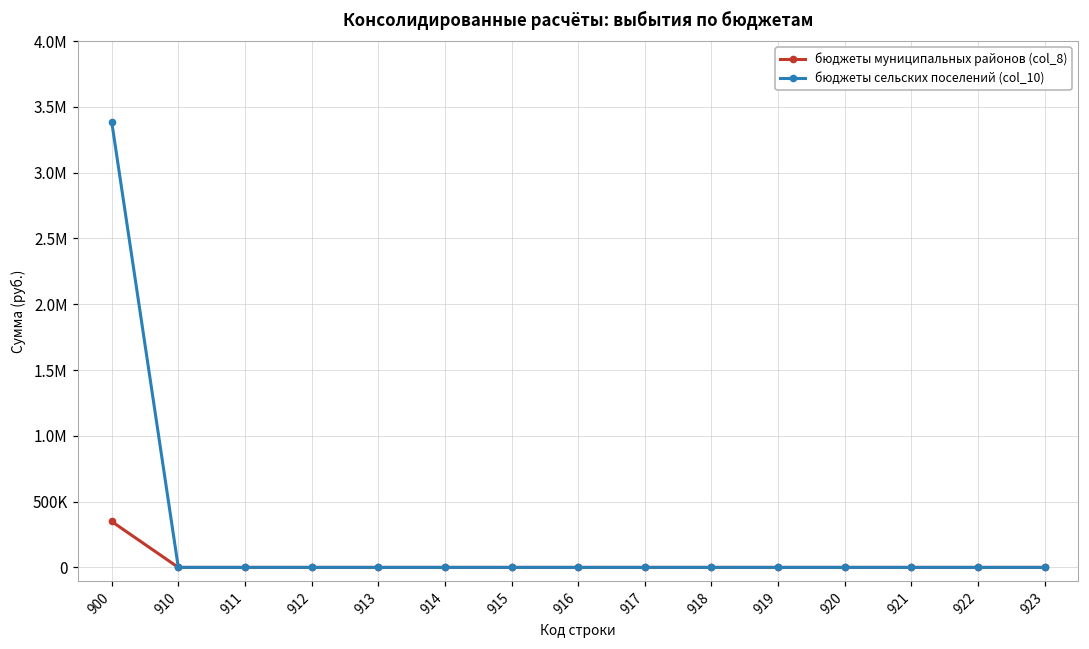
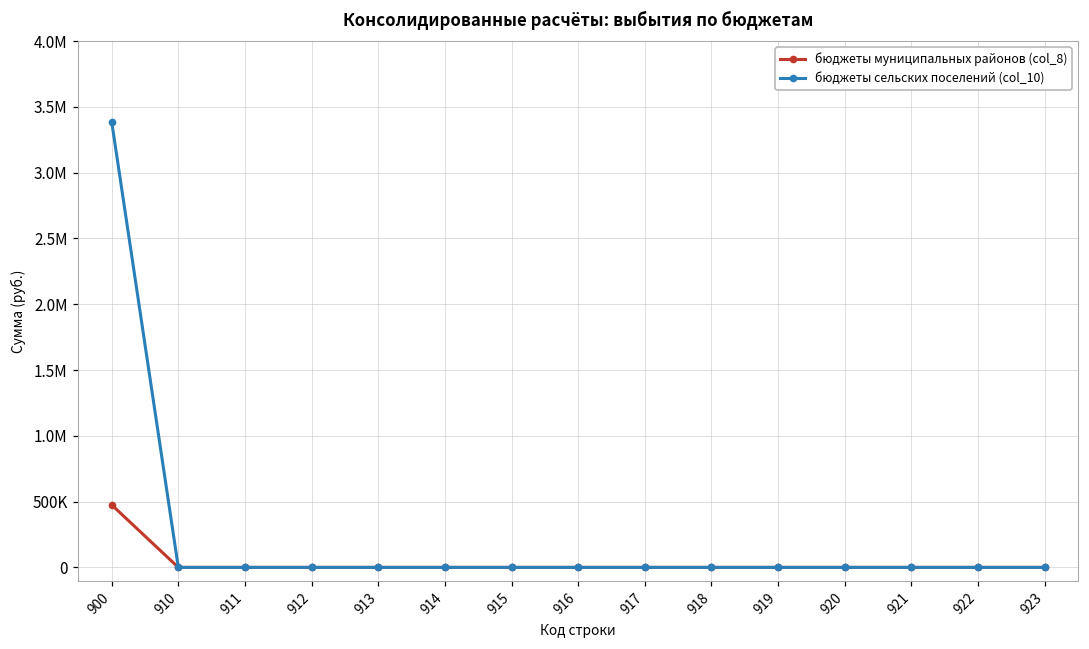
бюджеты муниципальных районов (col_8), 900: 350000 -> 480000
